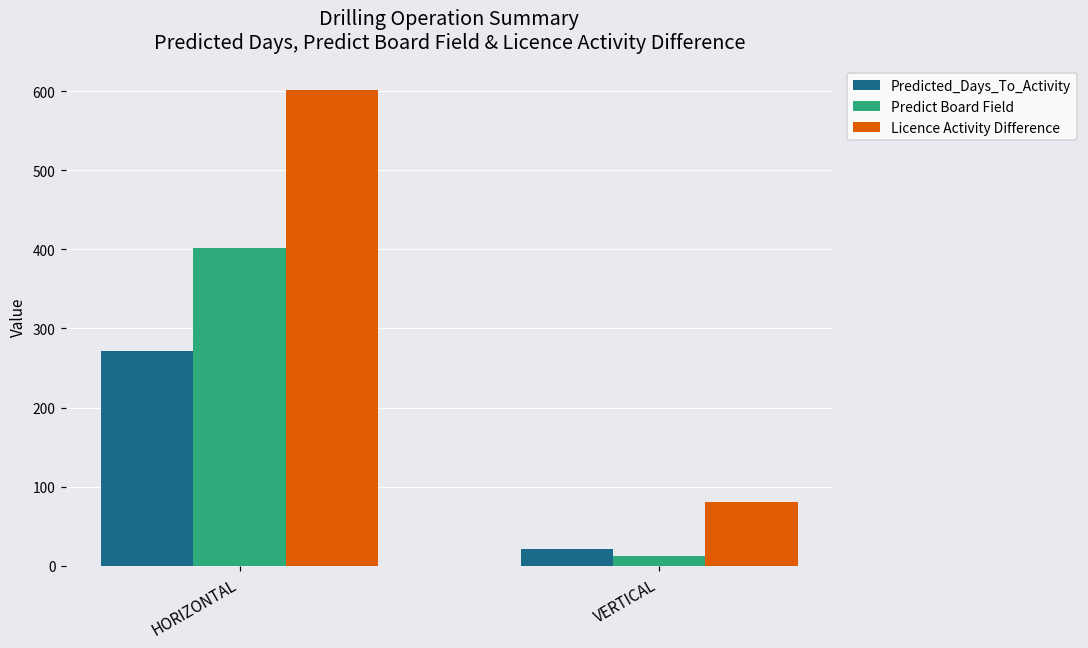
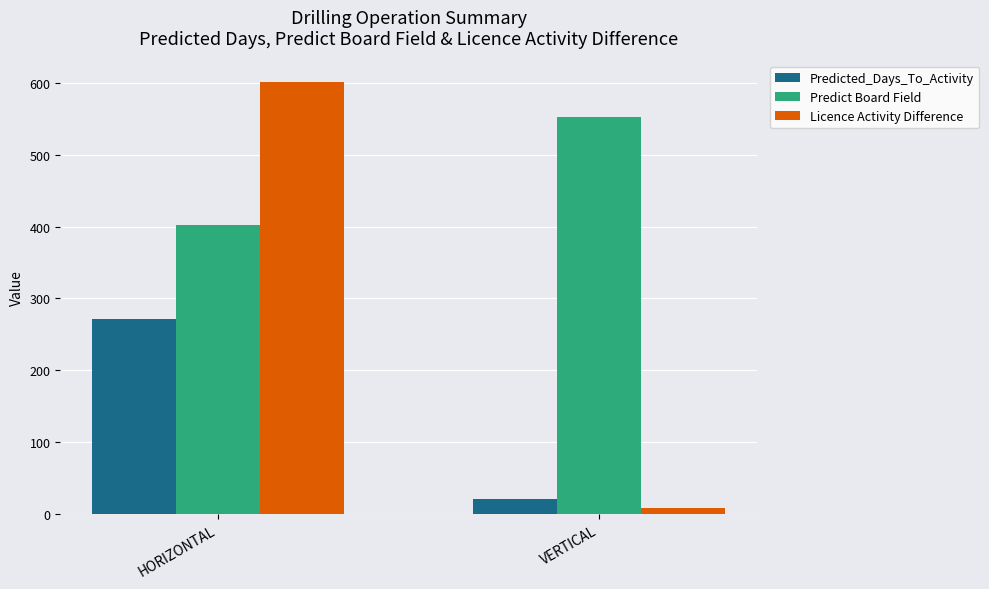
Predict Board Field, VERTICAL: 10 -> 550
Licence Activity Difference, VERTICAL: 80 -> 10
